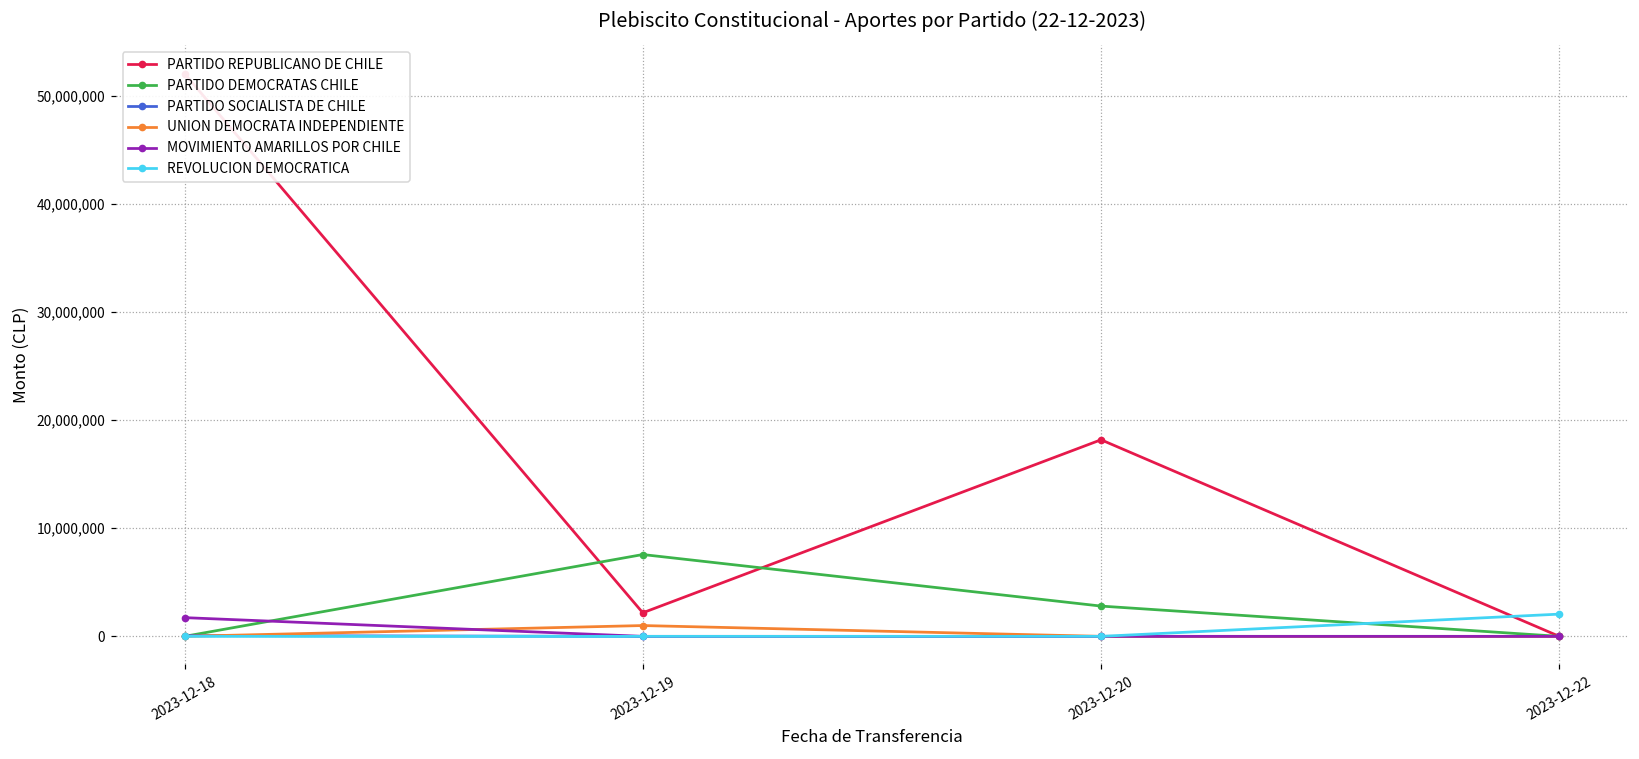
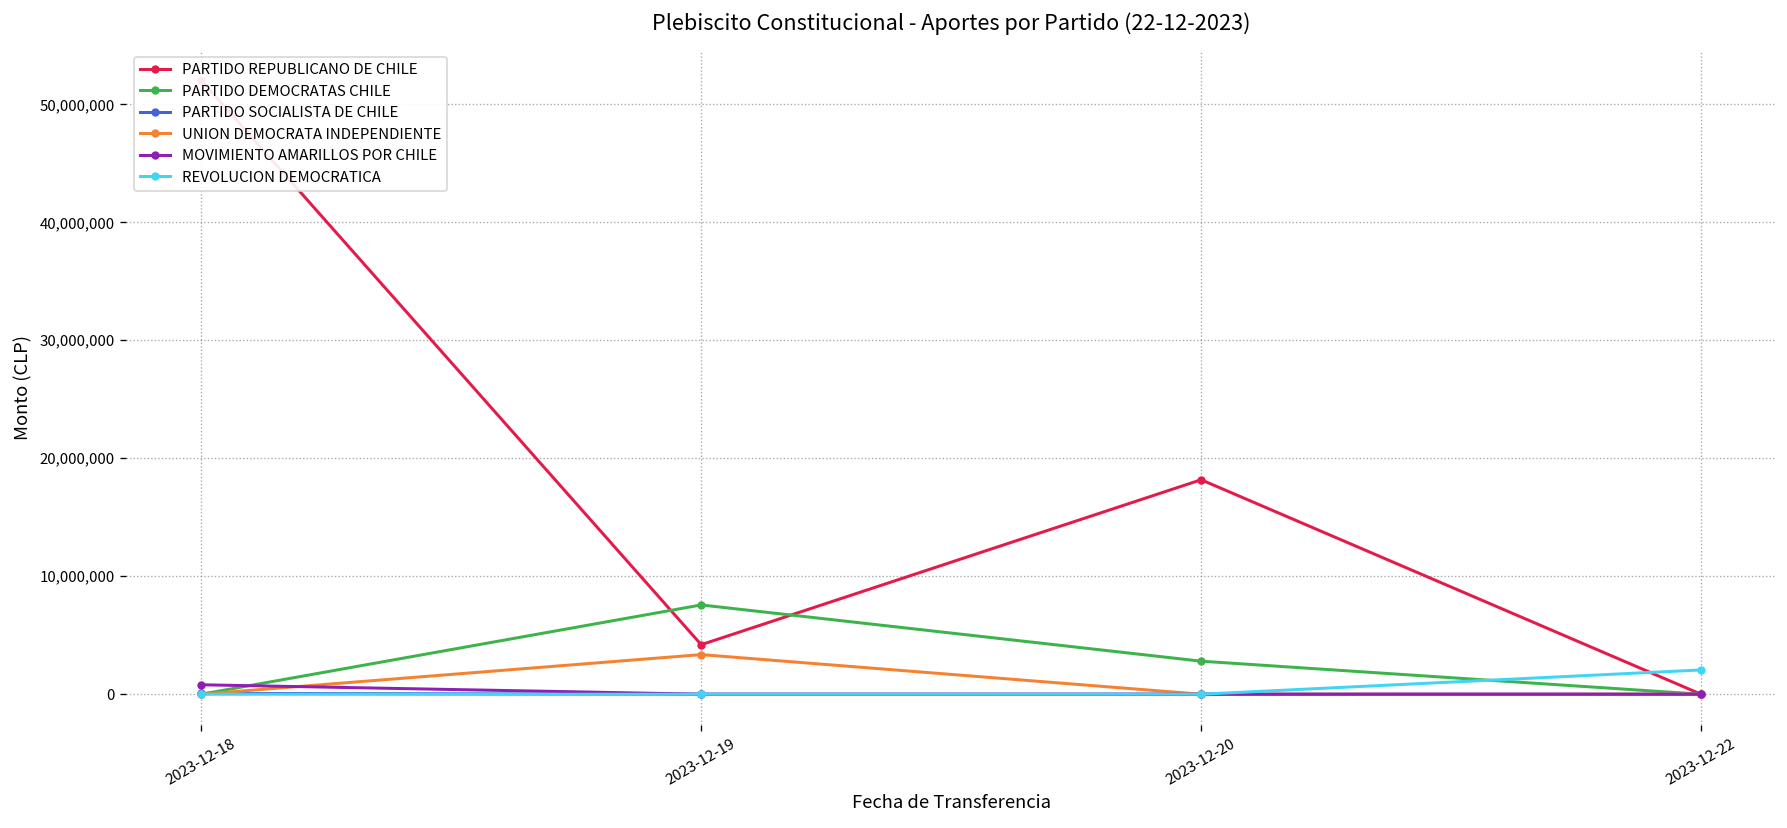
MOVIMIENTO AMARILLOS POR CHILE, 2023-12-18: 2,000,000 -> 1,000,000
PARTIDO REPUBLICANO DE CHILE, 2023-12-19: 2,000,000 -> 4,000,000
UNION DEMOCRATA INDEPENDIENTE, 2023-12-19: 1,000,000 -> 3,000,000
